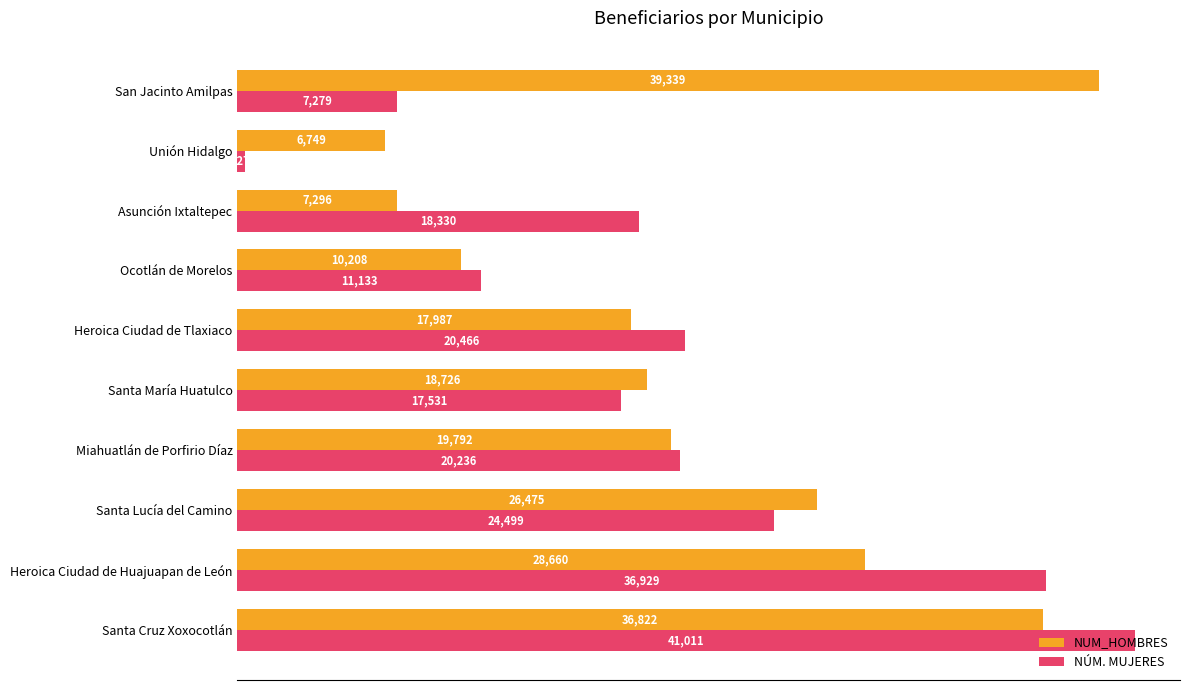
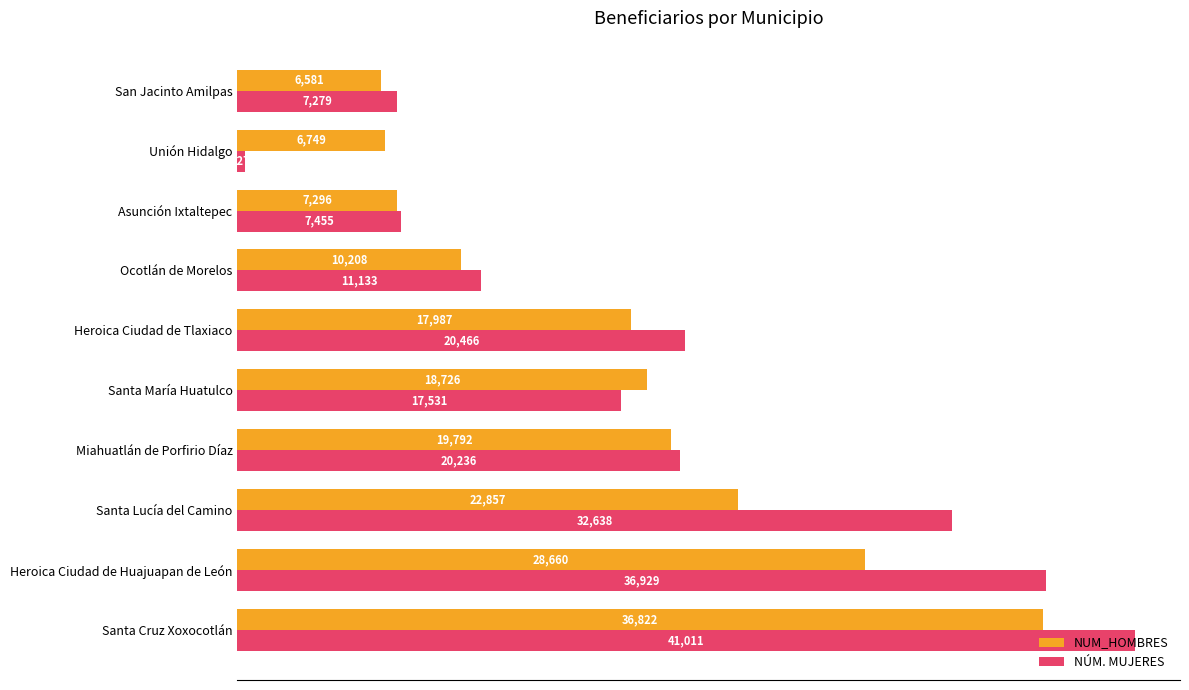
NUM_HOMBRES, San Jacinto Amilpas: 39,339 -> 6,581
NÚM. MUJERES, Asunción Ixtaltepec: 18,330 -> 7,455
NUM_HOMBRES, Santa Lucía del Camino: 26,475 -> 22,857
NÚM. MUJERES, Santa Lucía del Camino: 24,499 -> 32,638
